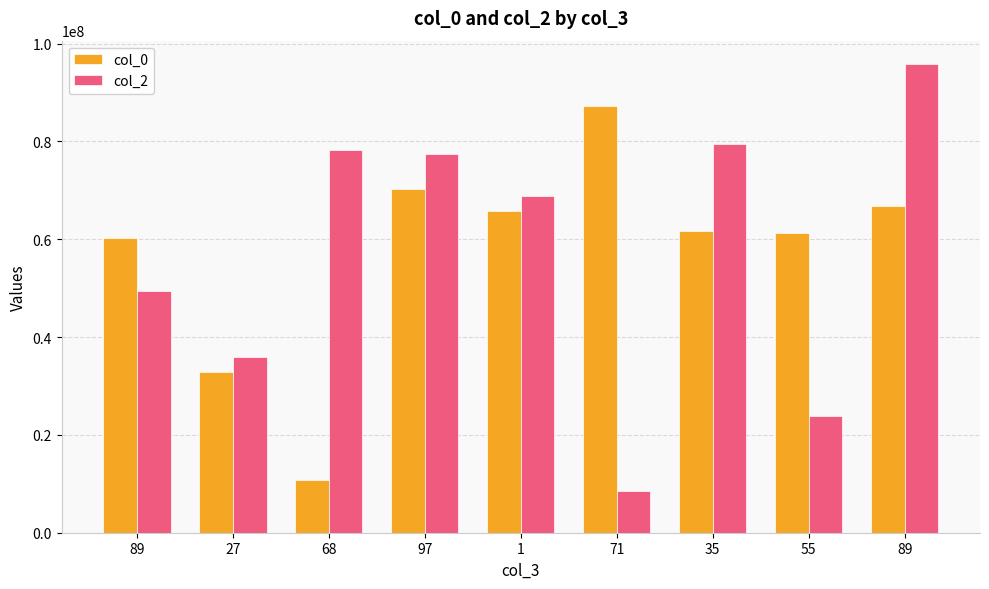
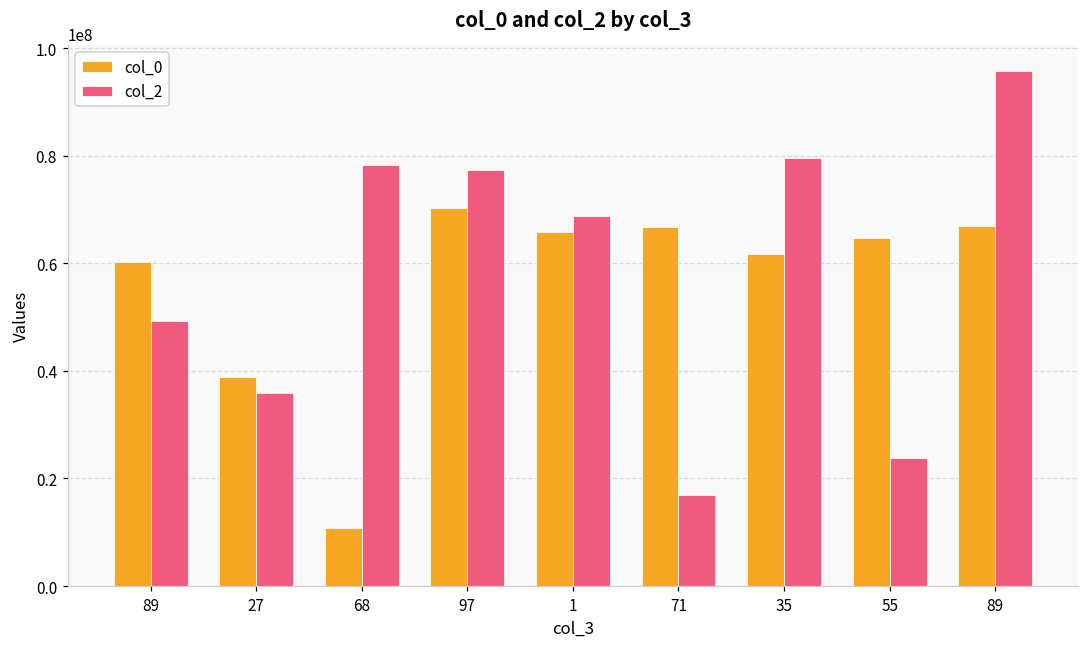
col_0, 27: 33000000 -> 39000000
col_0, 71: 87000000 -> 67000000
col_2, 71: 8000000 -> 17000000
col_0, 55: 61000000 -> 65000000
